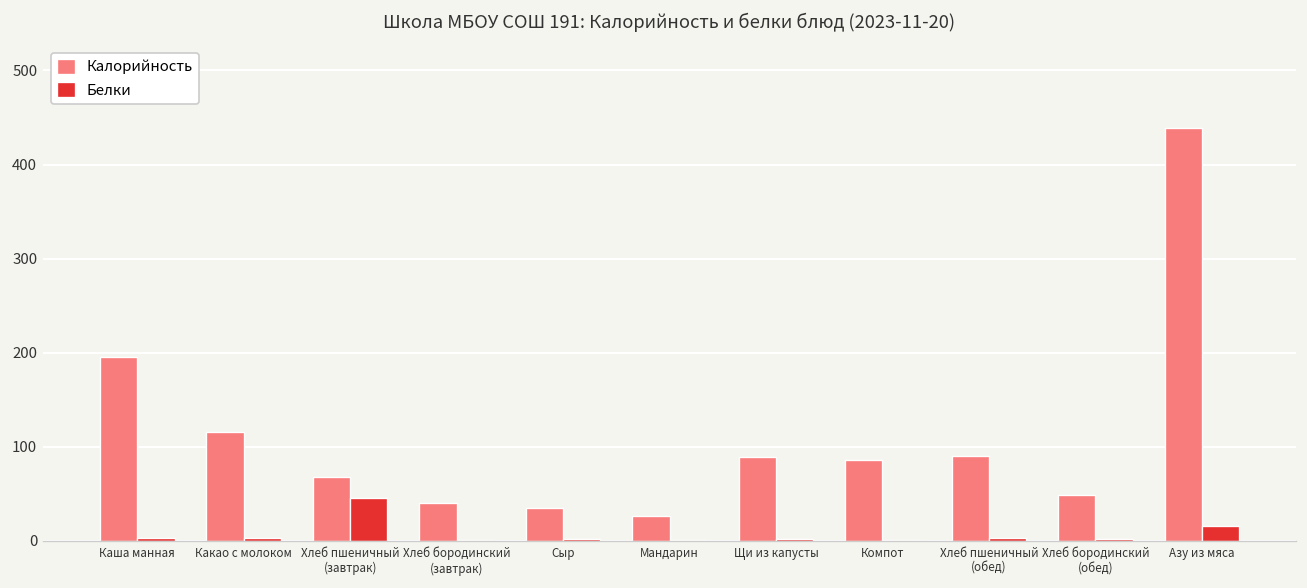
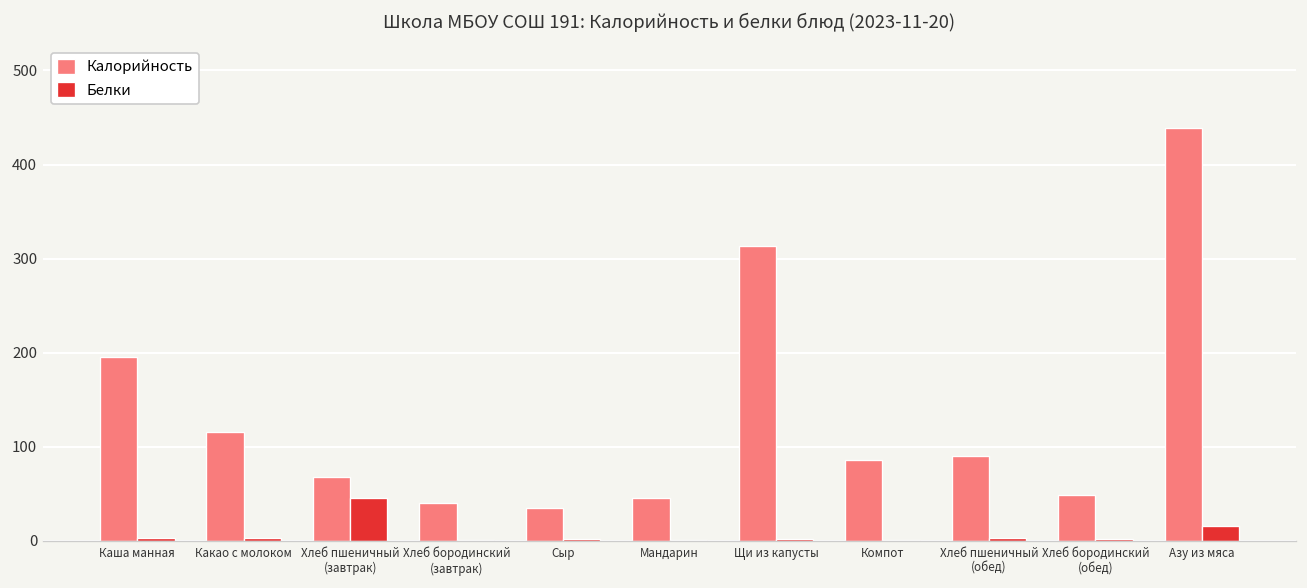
Калорийность, Мандарин: 30 -> 50
Калорийность, Щи из капусты: 90 -> 310
